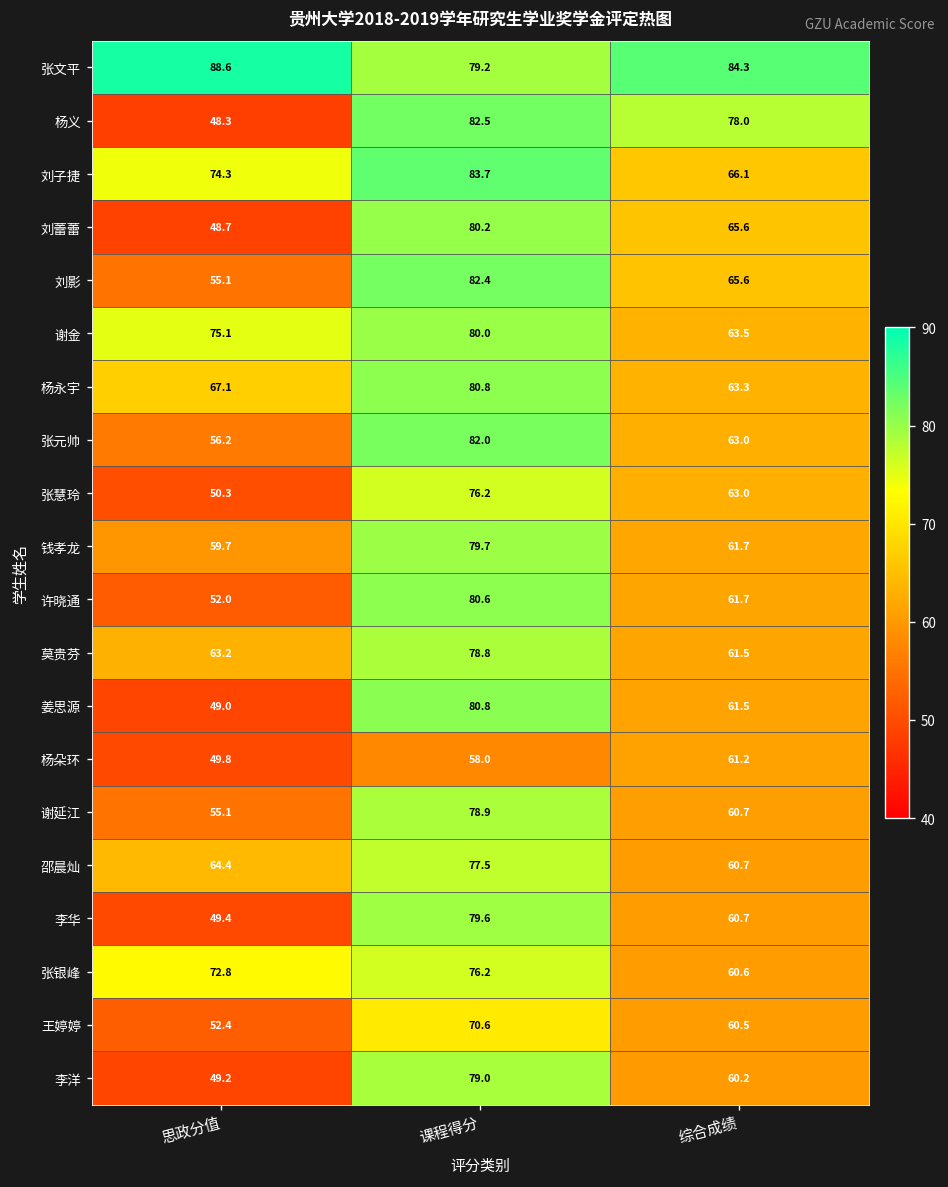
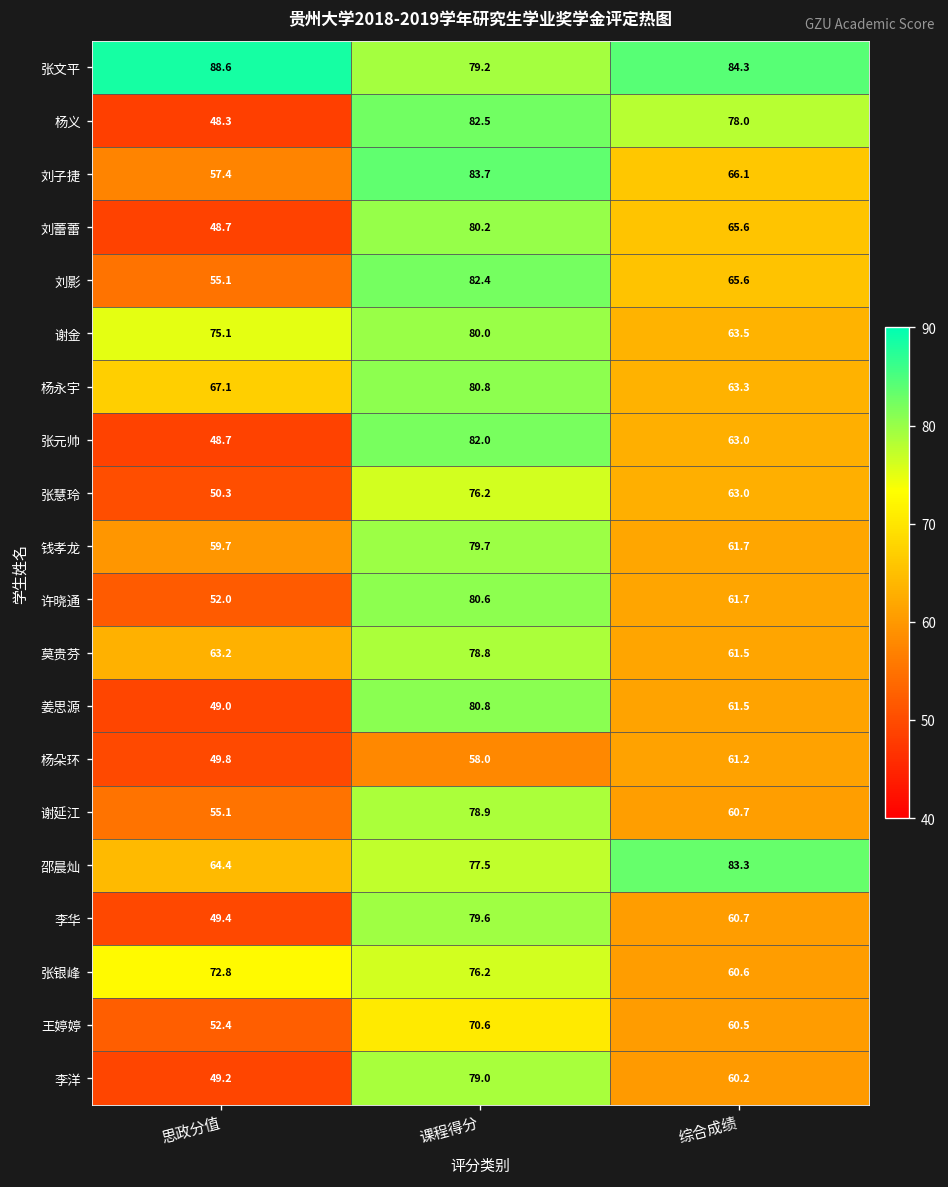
刘子捷, 思政分值: 74.3 -> 57.4
张元帅, 思政分值: 56.2 -> 48.7
邵晨灿, 综合成绩: 60.7 -> 83.3
